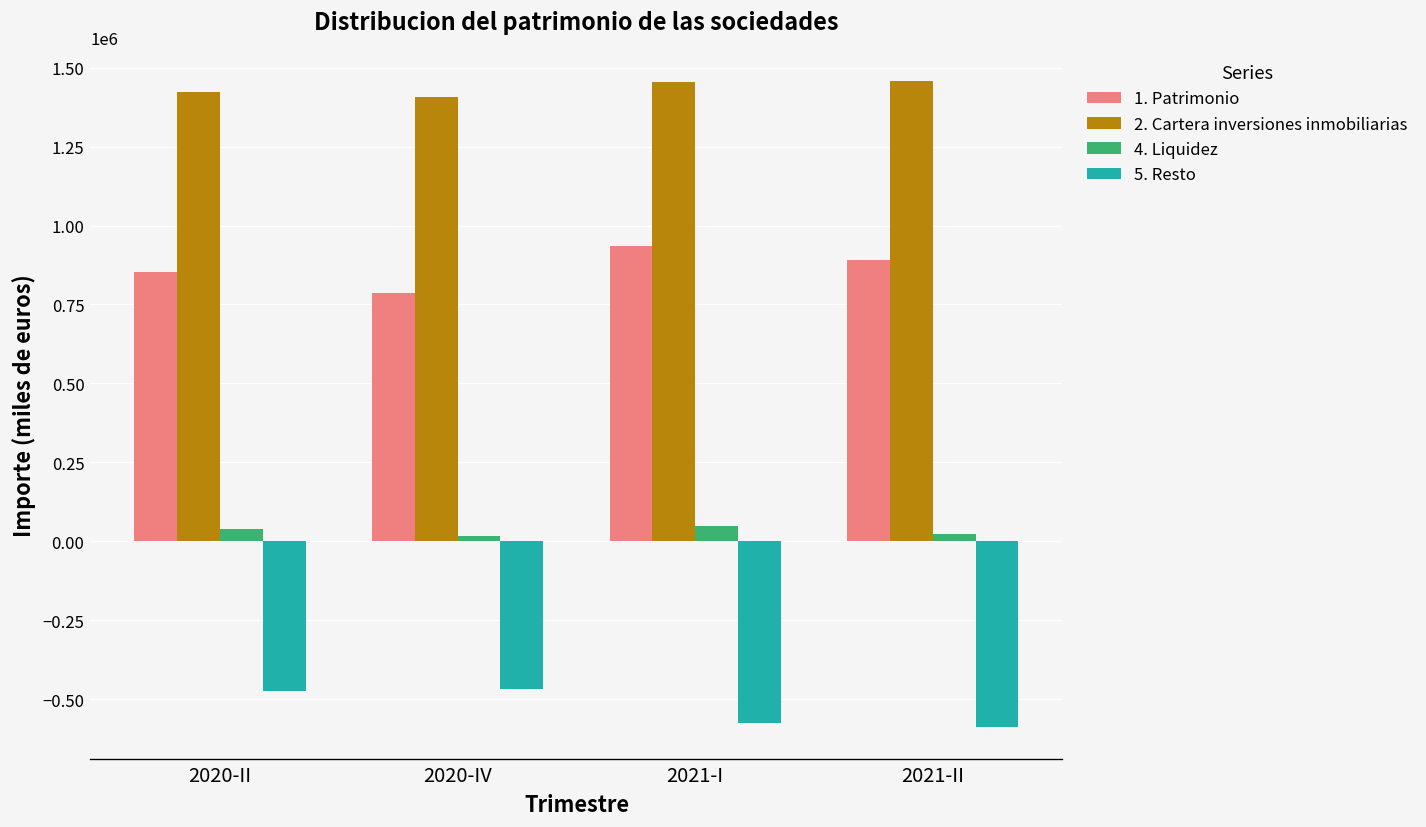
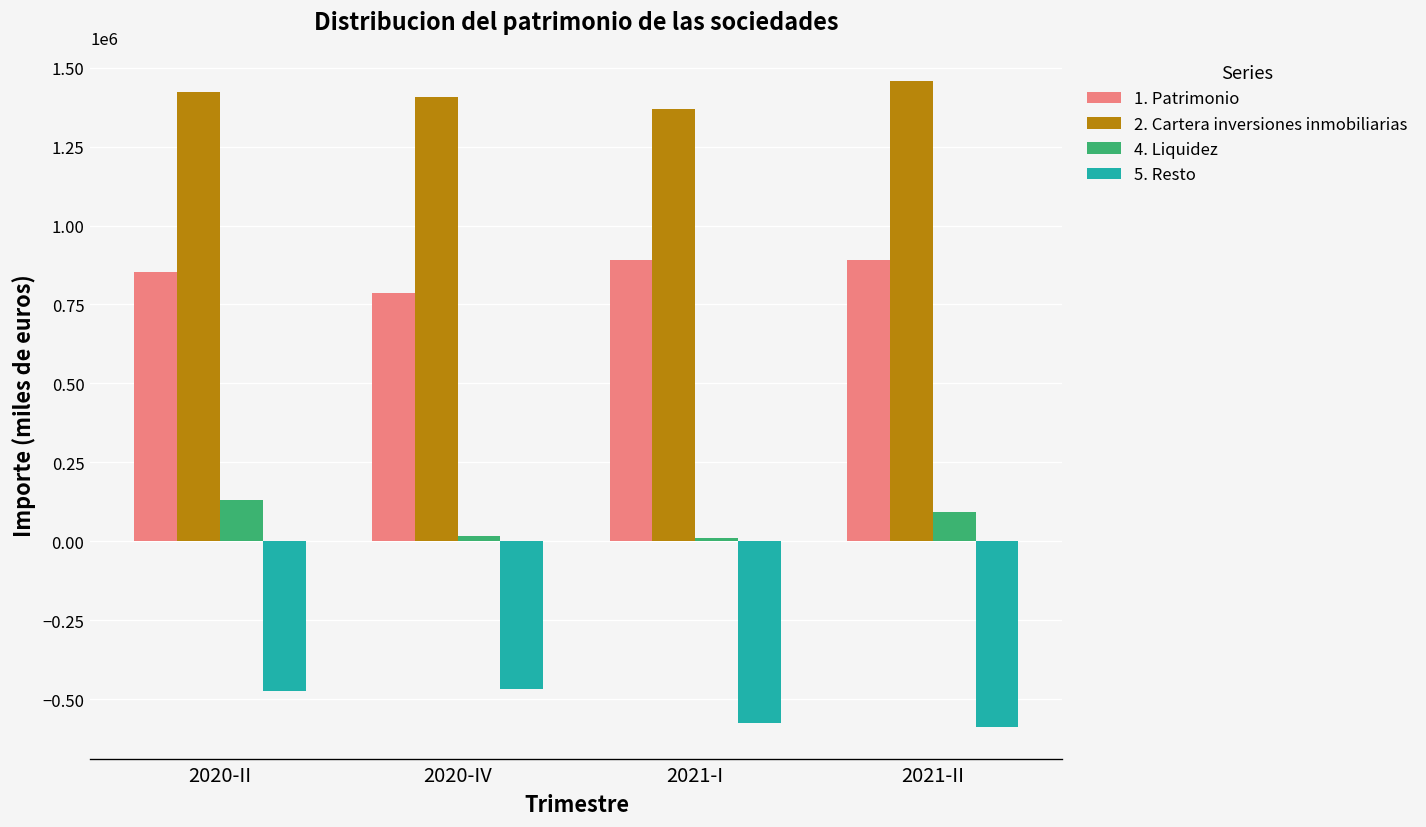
4. Liquidez, 2020-II: 40000 -> 130000
1. Patrimonio, 2021-I: 940000 -> 890000
2. Cartera inversiones inmobiliarias, 2021-I: 1450000 -> 1370000
4. Liquidez, 2021-I: 50000 -> 10000
4. Liquidez, 2021-II: 20000 -> 90000
